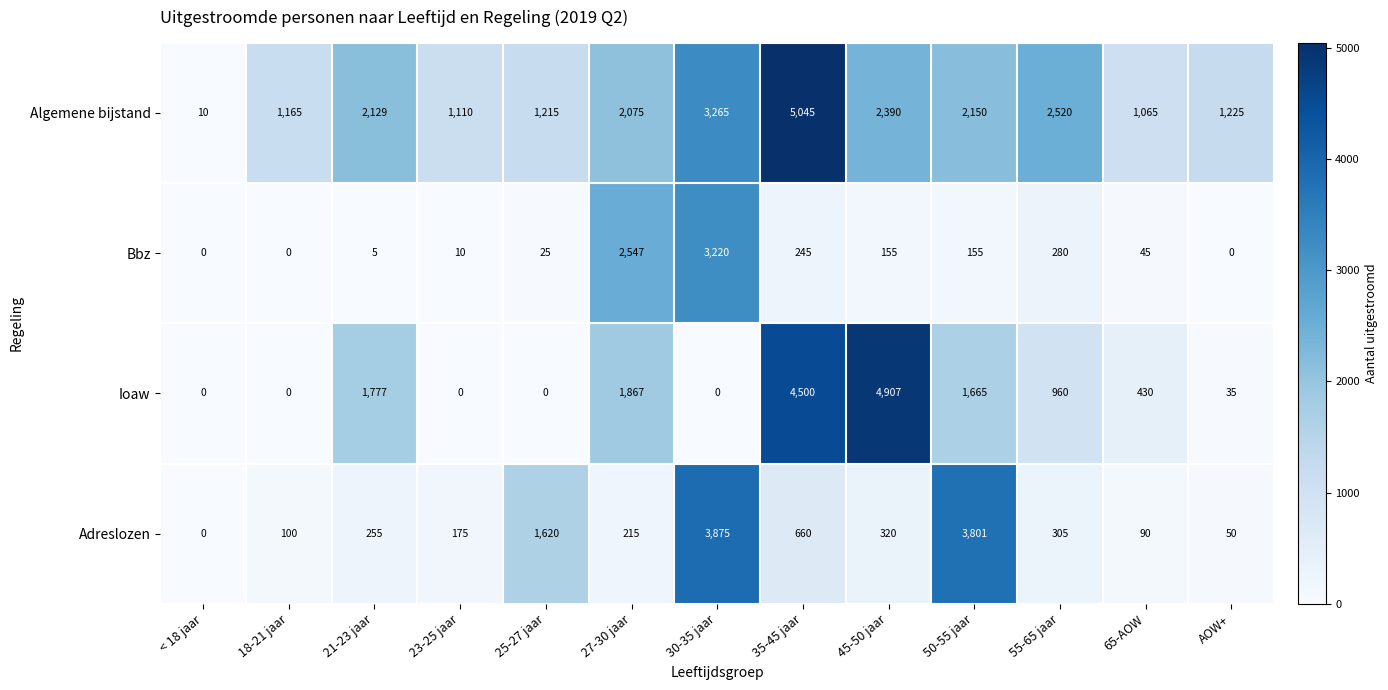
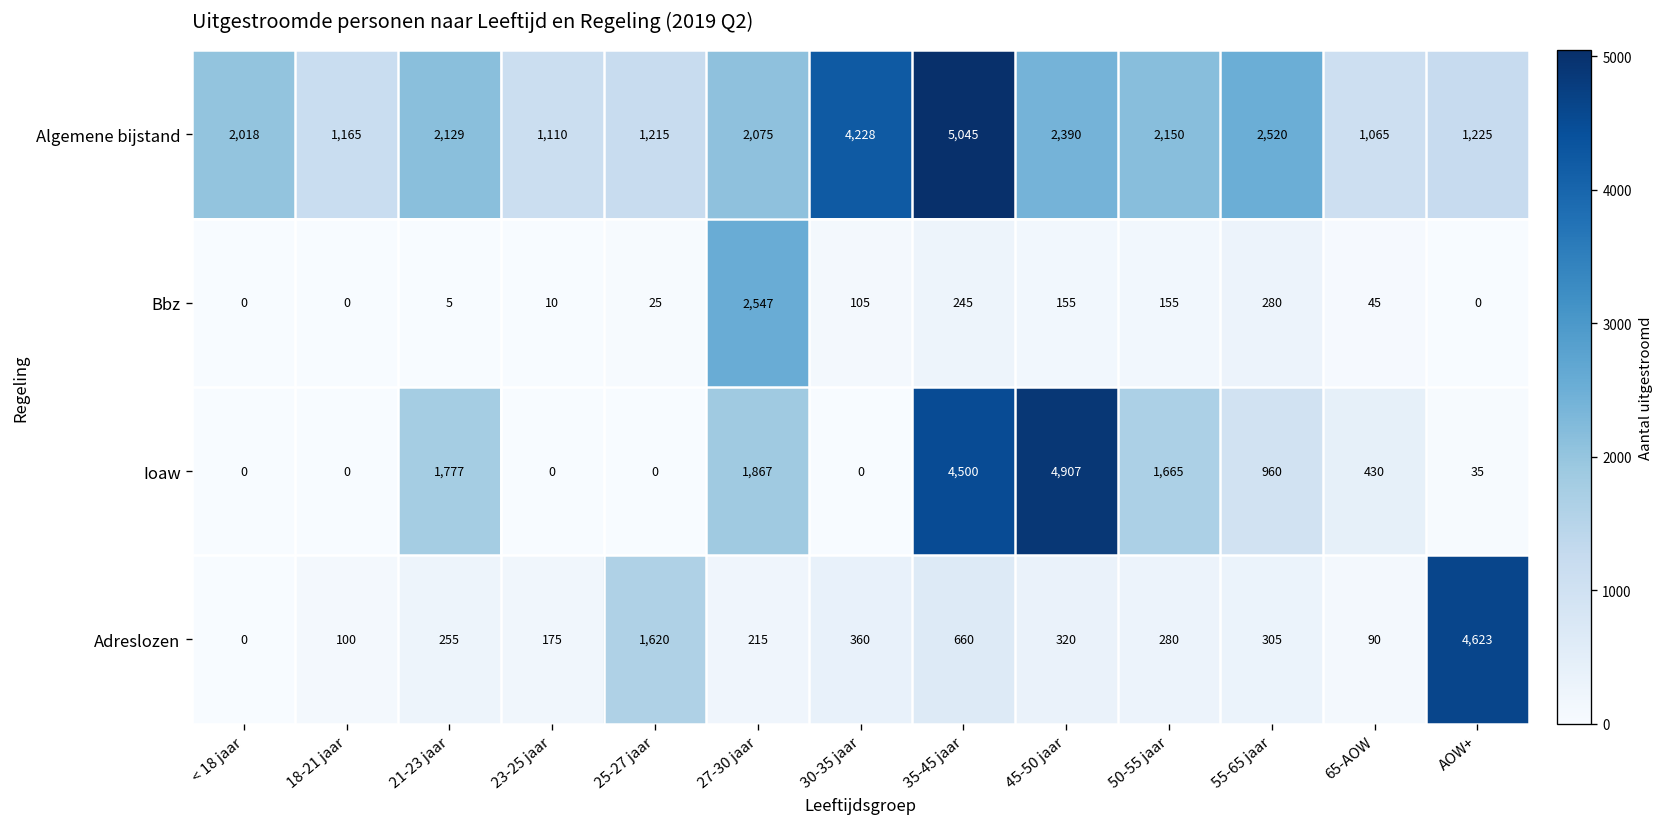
Algemene bijstand, < 18 jaar: 10 -> 2,018
Algemene bijstand, 30-35 jaar: 3,265 -> 4,228
Bbz, 30-35 jaar: 3,220 -> 105
Adreslozen, 30-35 jaar: 3,875 -> 360
Adreslozen, 50-55 jaar: 3,801 -> 280
Adreslozen, AOW+: 50 -> 4,623
